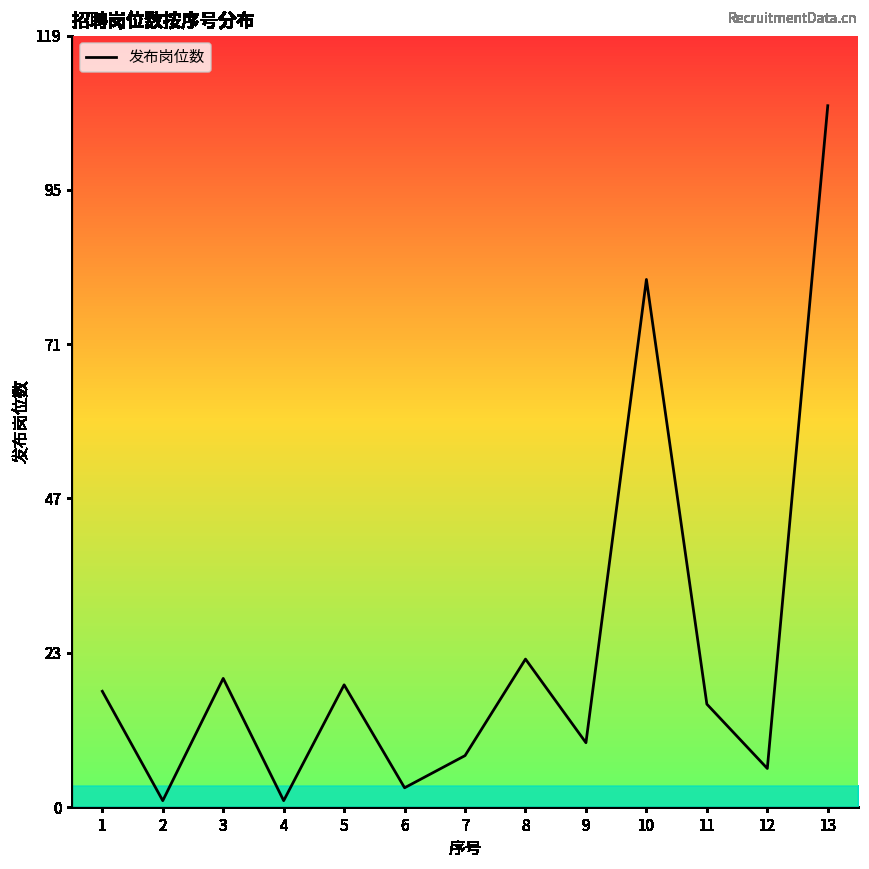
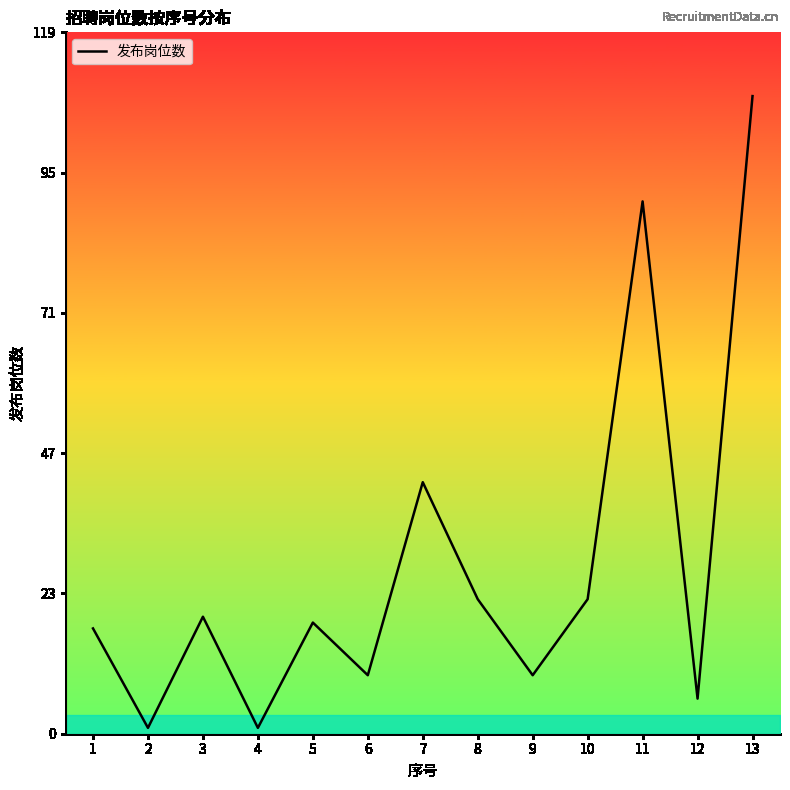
发布岗位数, 6: 3 -> 10
发布岗位数, 7: 8 -> 43
发布岗位数, 10: 82 -> 23
发布岗位数, 11: 16 -> 91
